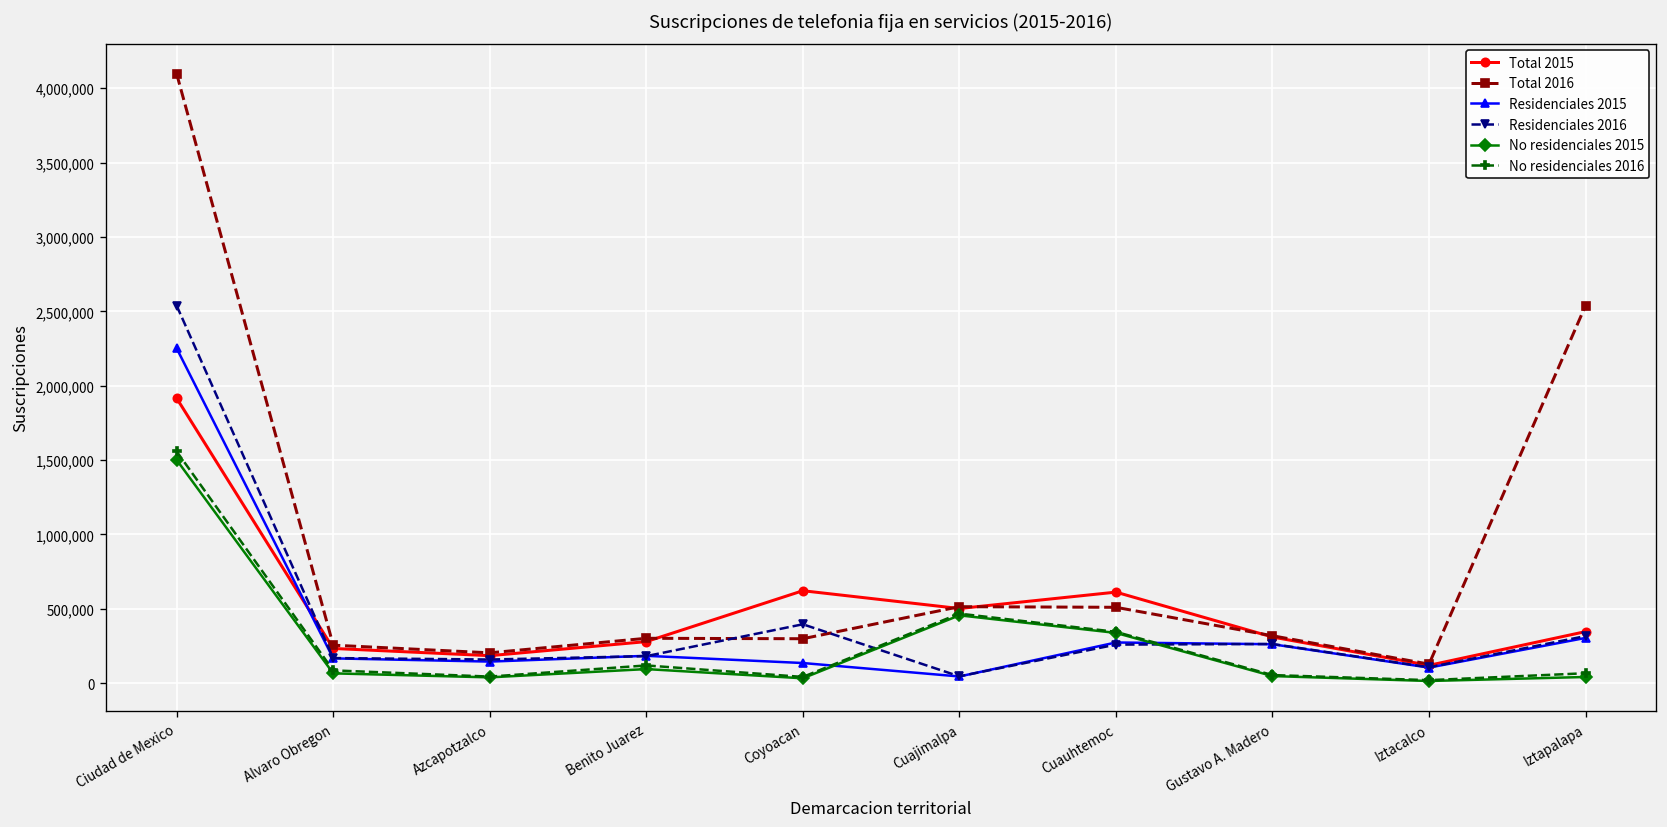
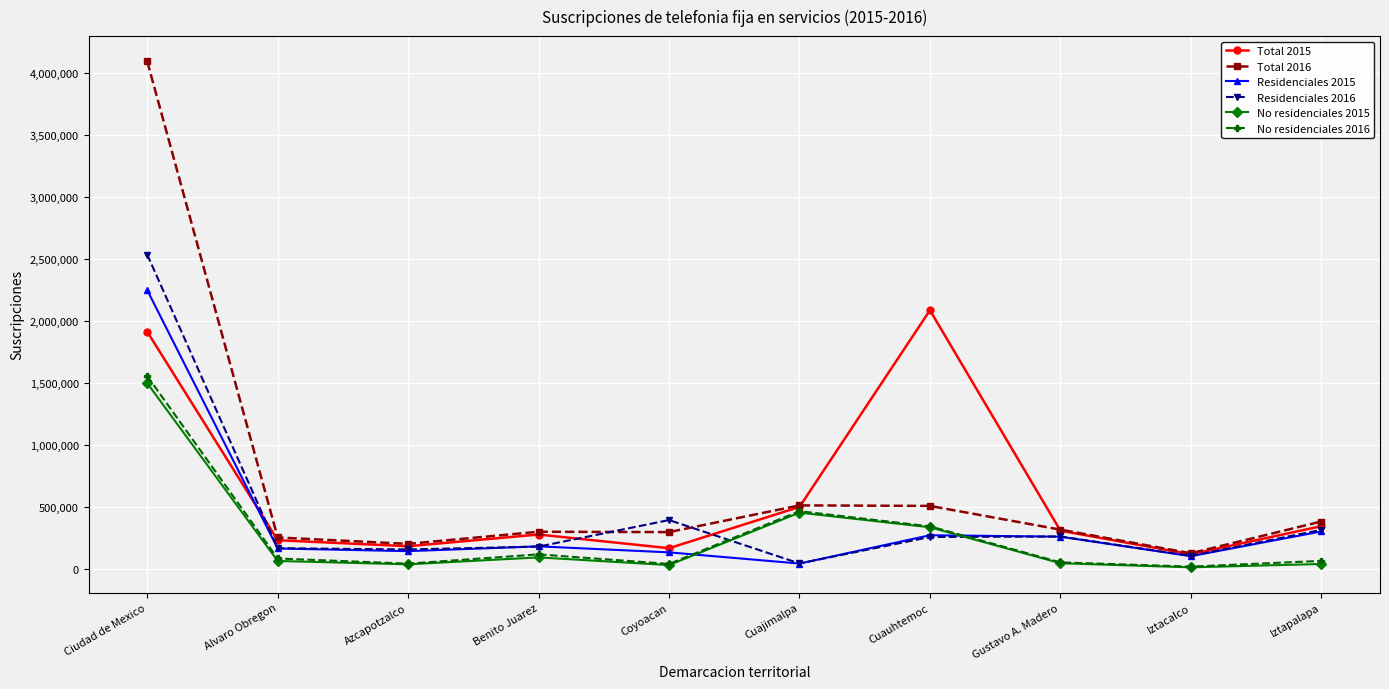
Total 2015, Coyoacan: 620,000 -> 170,000
Total 2015, Cuauhtemoc: 610,000 -> 2,090,000
Total 2016, Iztapalapa: 2,540,000 -> 380,000
